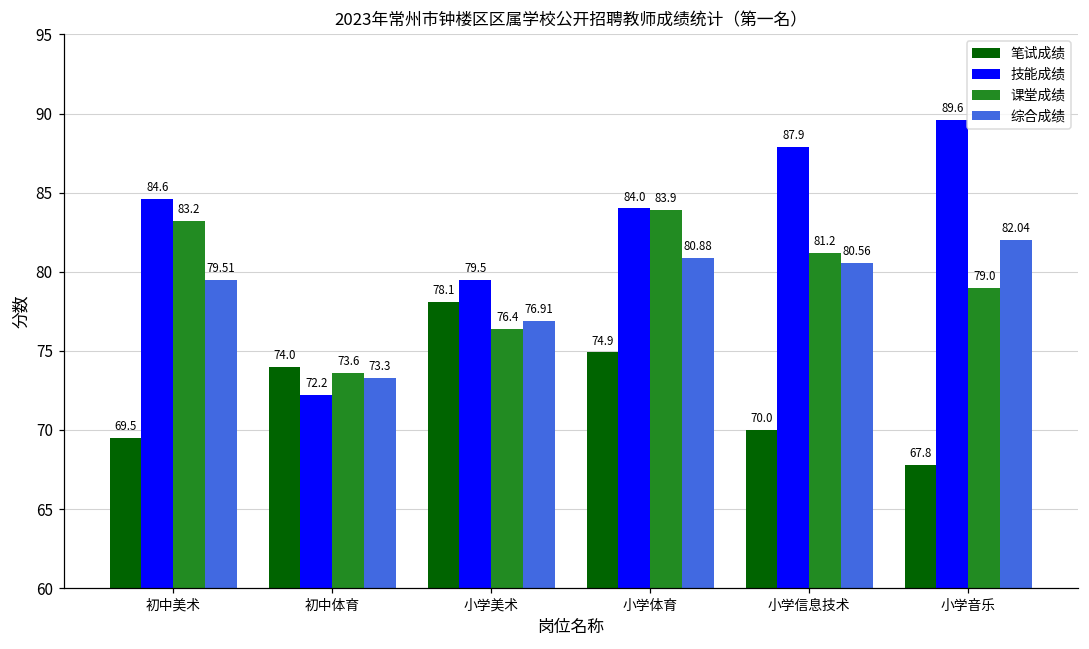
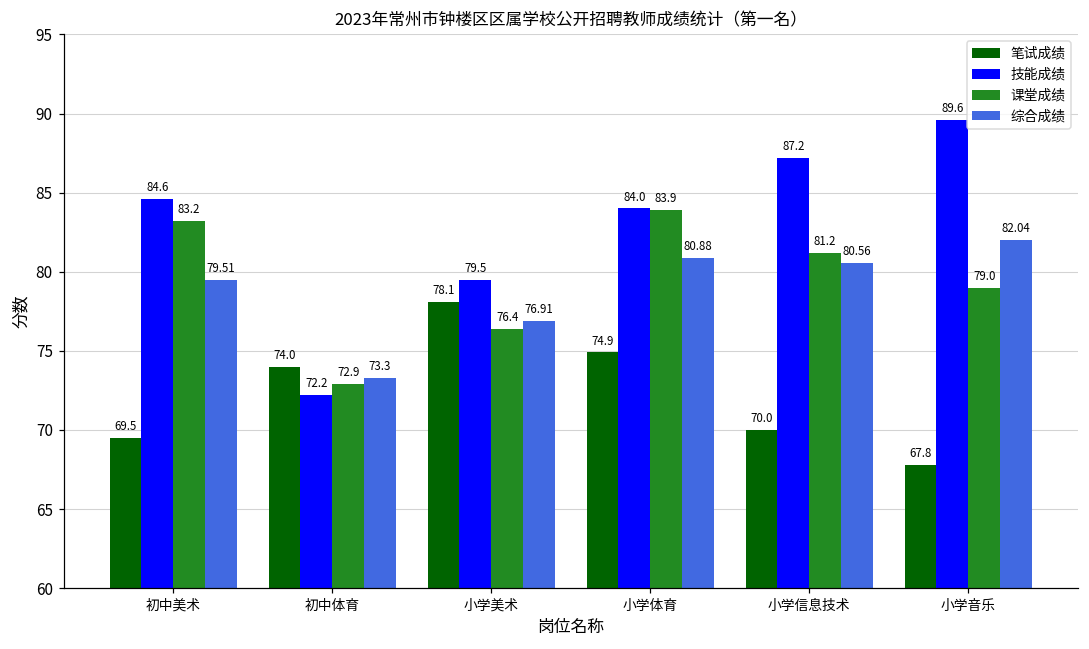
课堂成绩, 初中体育: 73.6 -> 72.9
技能成绩, 小学信息技术: 87.9 -> 87.2
